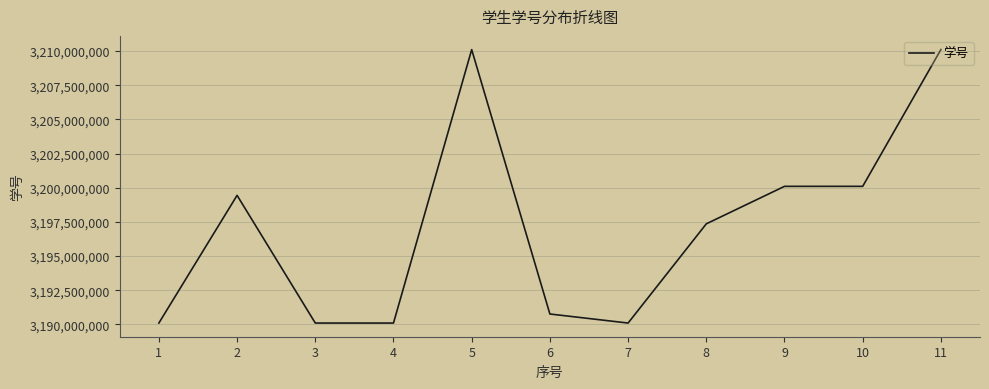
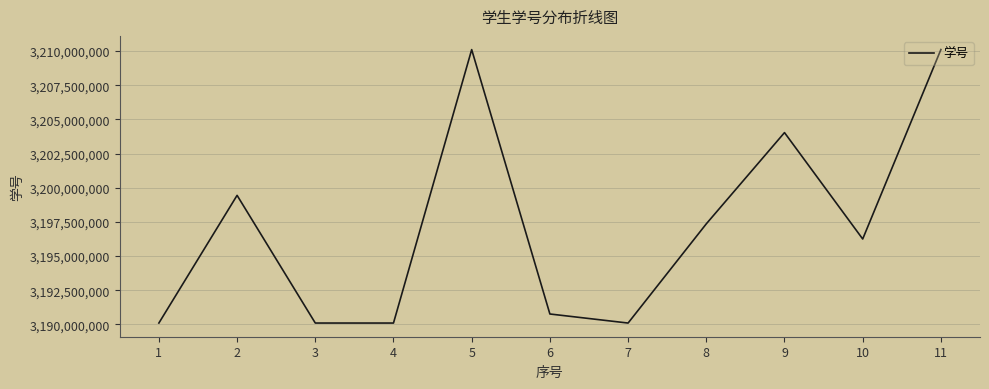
9: 3,200,100,000 -> 3,204,000,000
10: 3,200,100,000 -> 3,196,300,000
